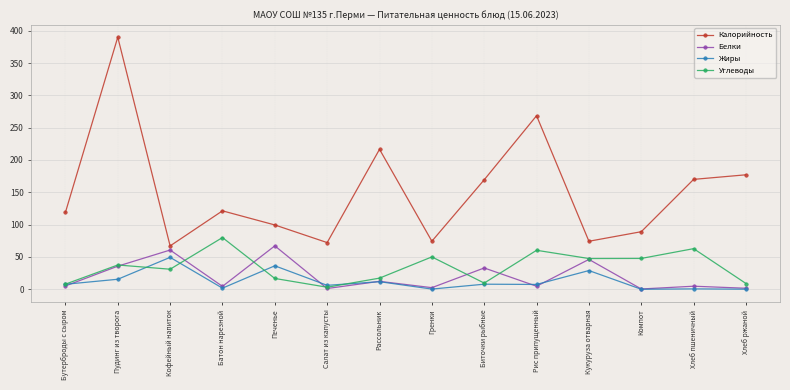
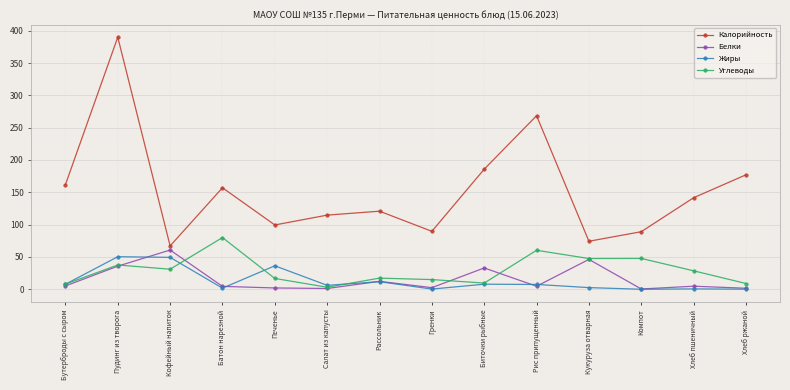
Калорийность, Бутерброды с сыром: 120 -> 160
Жиры, Пудинг из творога: 20 -> 50
Калорийность, Батон нарезной: 120 -> 160
Белки, Печенье: 70 -> 0
Калорийность, Салат из капусты: 70 -> 110
Калорийность, Рассольник: 220 -> 120
Калорийность, Гренки: 70 -> 90
Углеводы, Гренки: 50 -> 10
Калорийность, Биточки рыбные: 170 -> 190
Жиры, Кукуруза отварная: 30 -> 0
Калорийность, Хлеб пшеничный: 170 -> 140
Углеводы, Хлеб пшеничный: 60 -> 30
